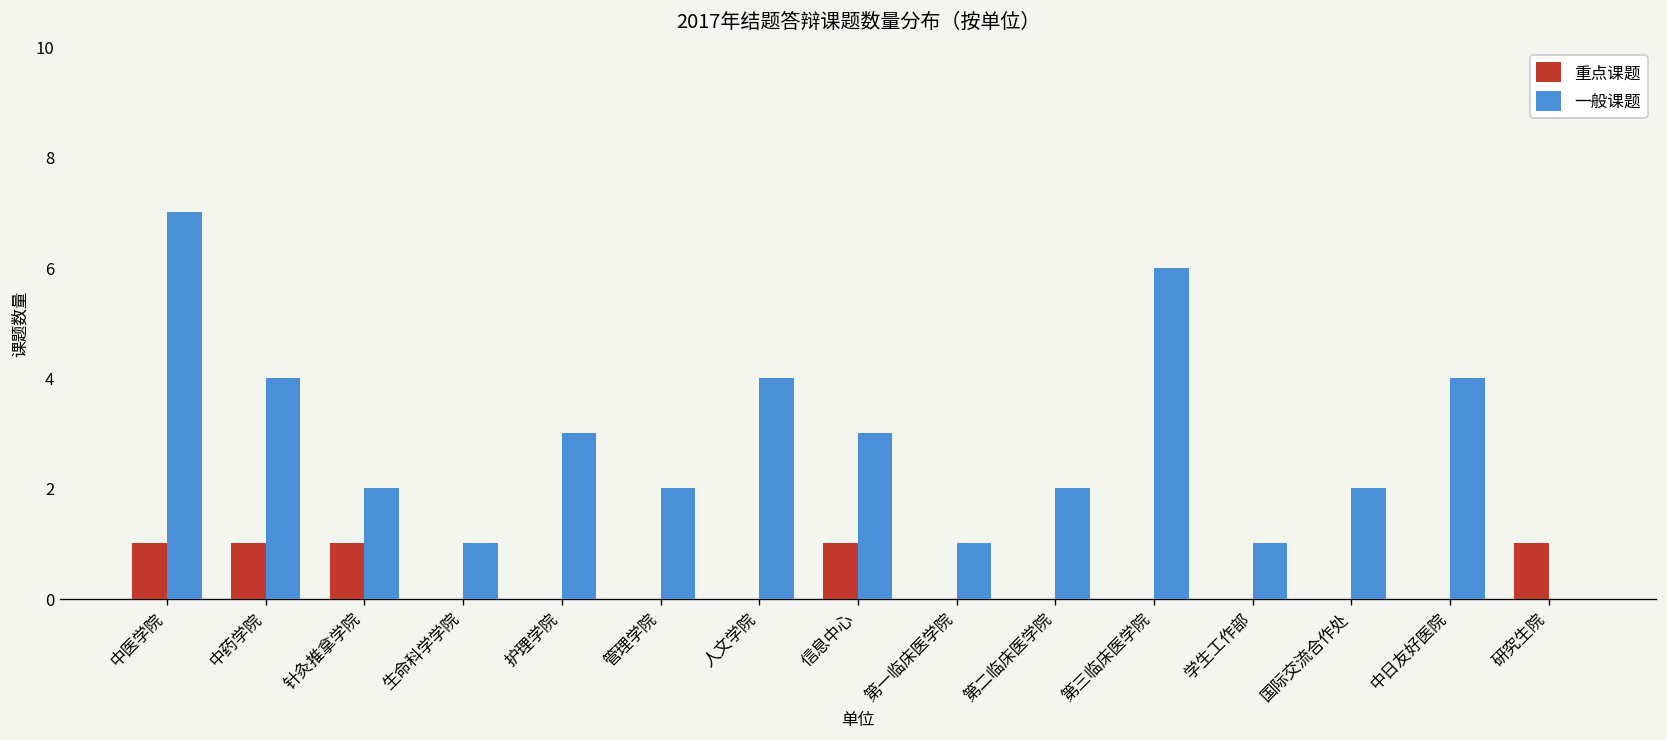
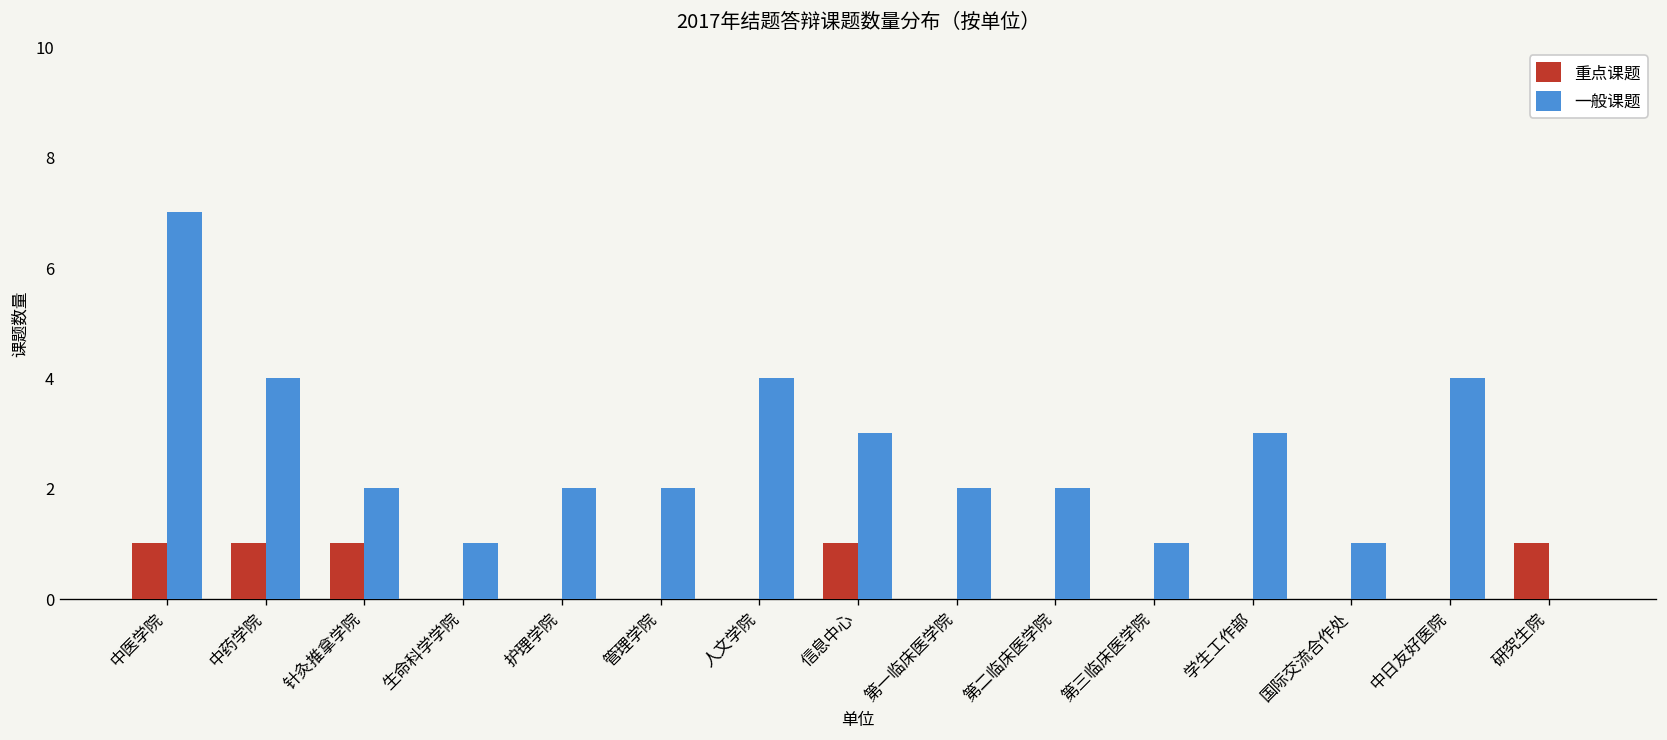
一般课题, 护理学院: 3 -> 2
一般课题, 第一临床医学院: 1 -> 2
一般课题, 第三临床医学院: 6 -> 1
一般课题, 学生工作部: 1 -> 3
一般课题, 国际交流合作处: 2 -> 1
